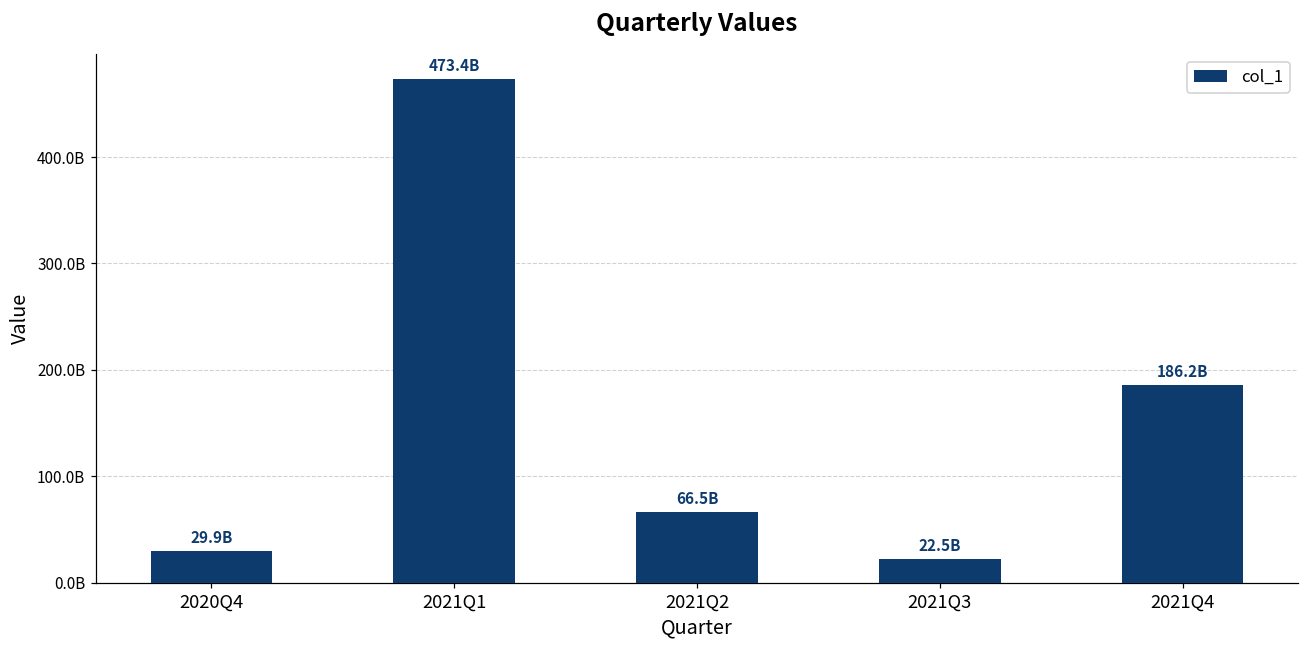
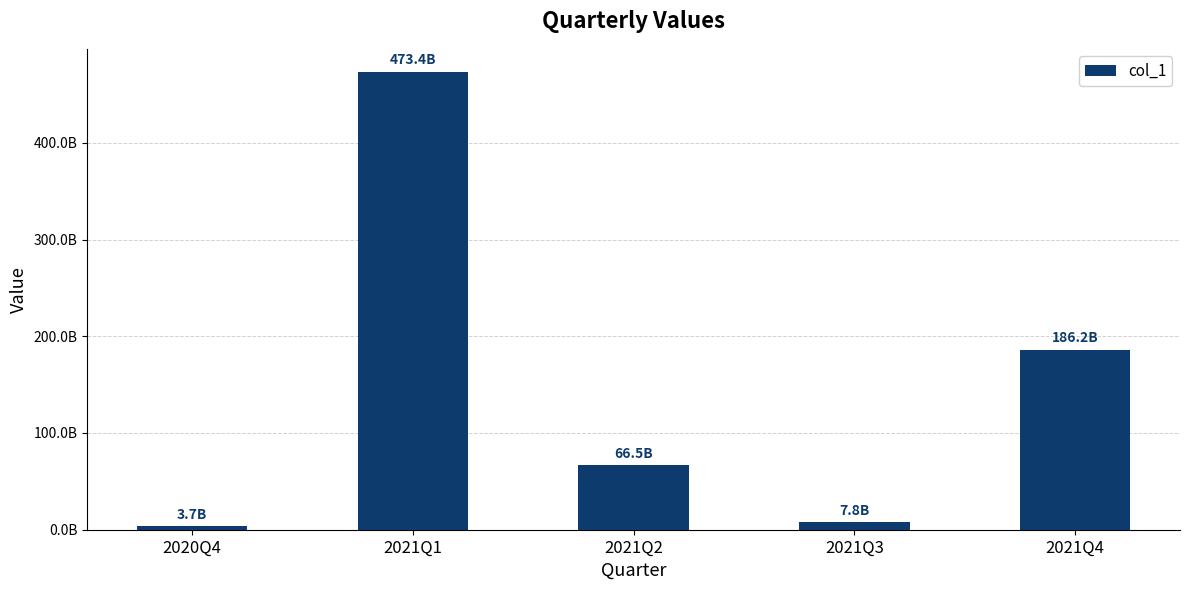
2020Q4: 29.9B -> 3.7B
2021Q3: 22.5B -> 7.8B
